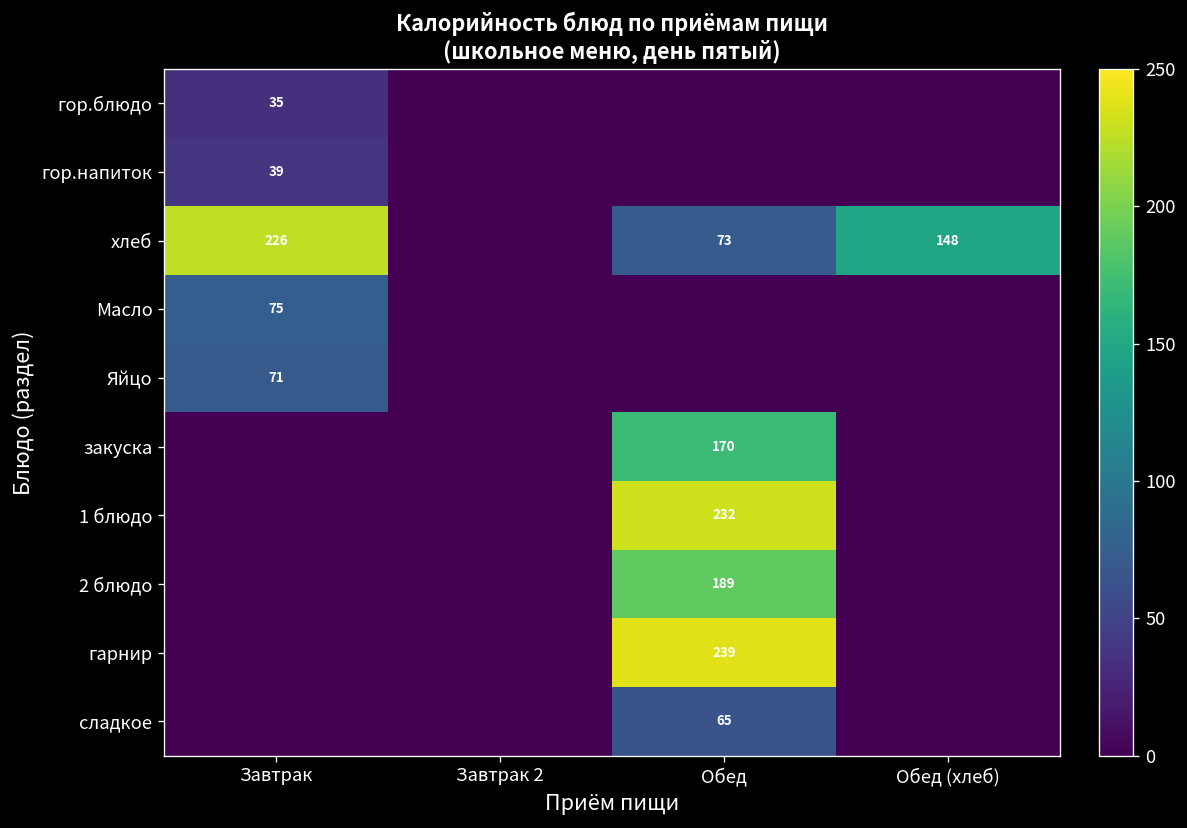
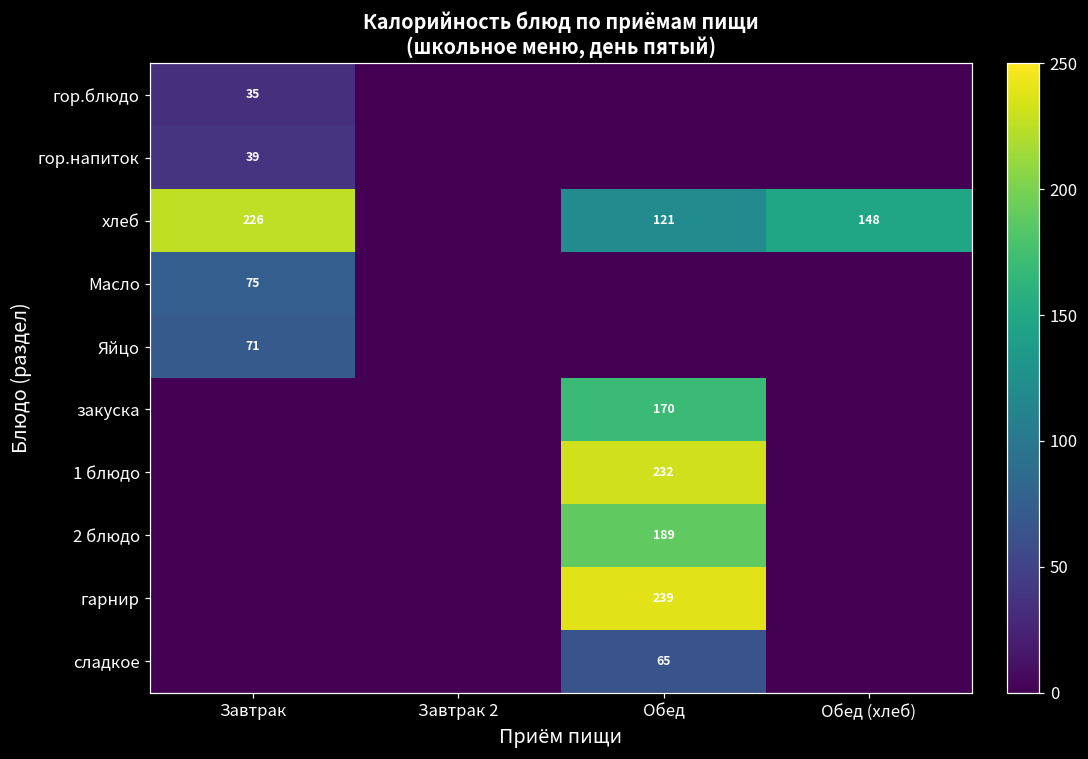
хлеб, Обед: 73 -> 121
